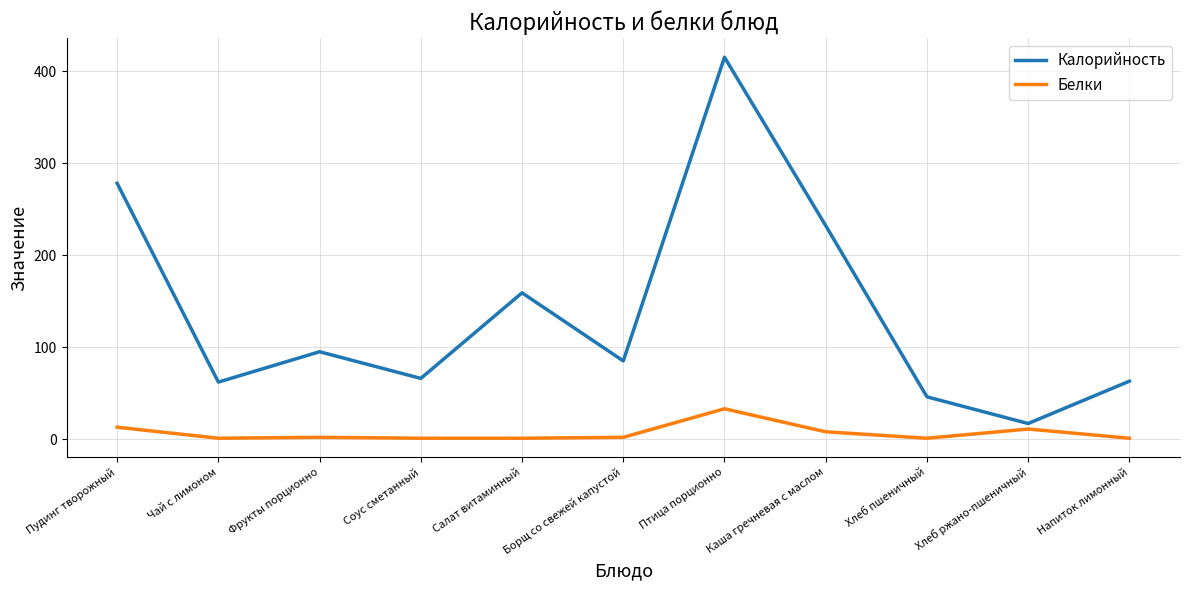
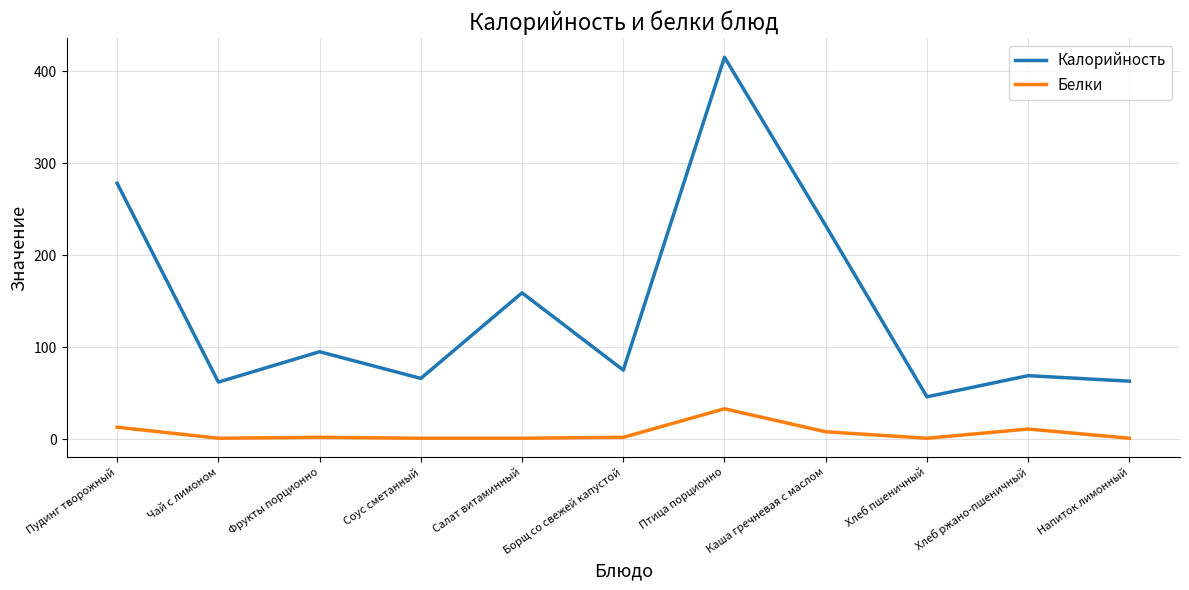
Калорийность, Борщ со свежей капустой: 90 -> 80
Калорийность, Хлеб ржано-пшеничный: 20 -> 70
